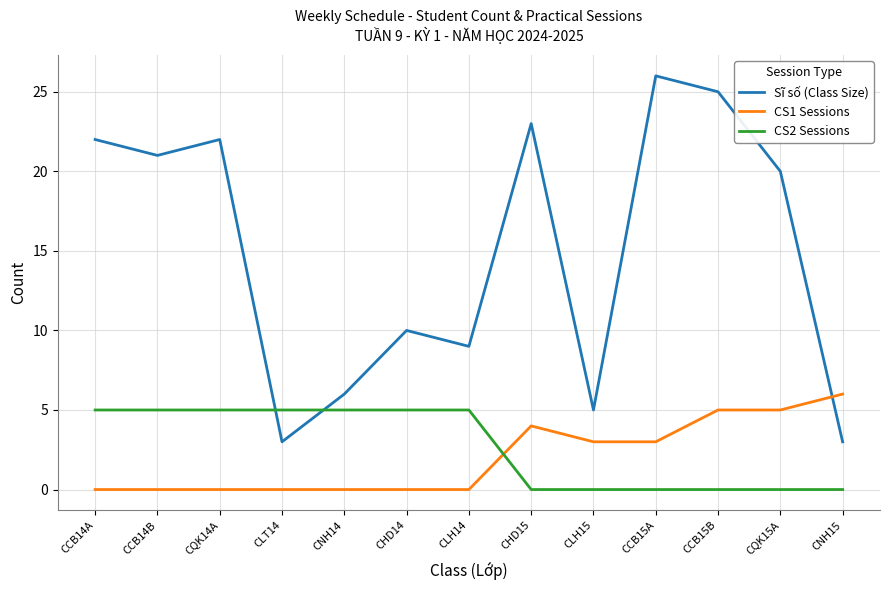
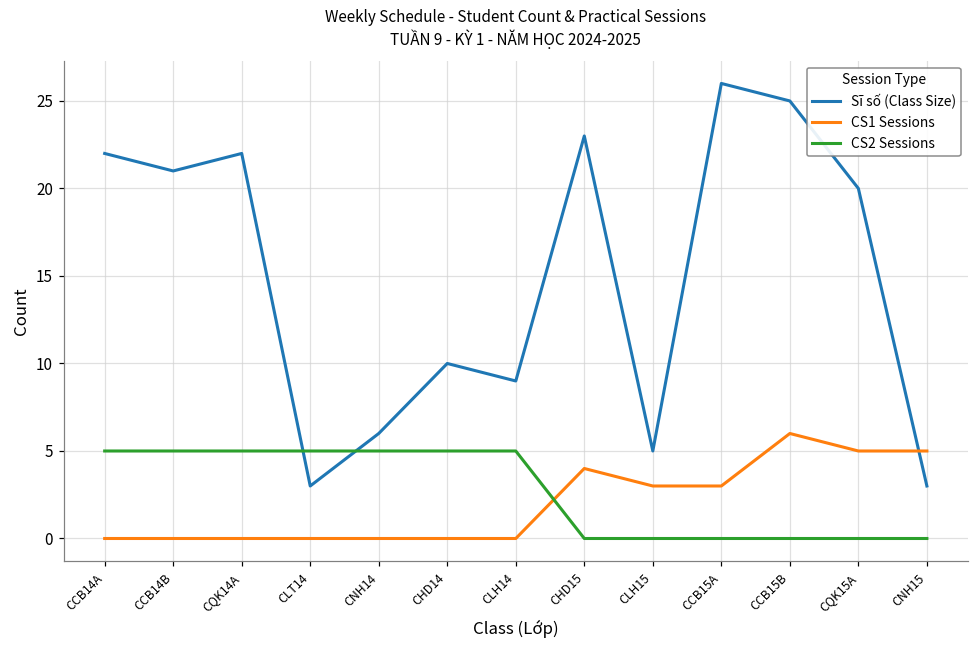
CS1 Sessions, CCB15B: 5 -> 6
CS1 Sessions, CNH15: 6 -> 5
